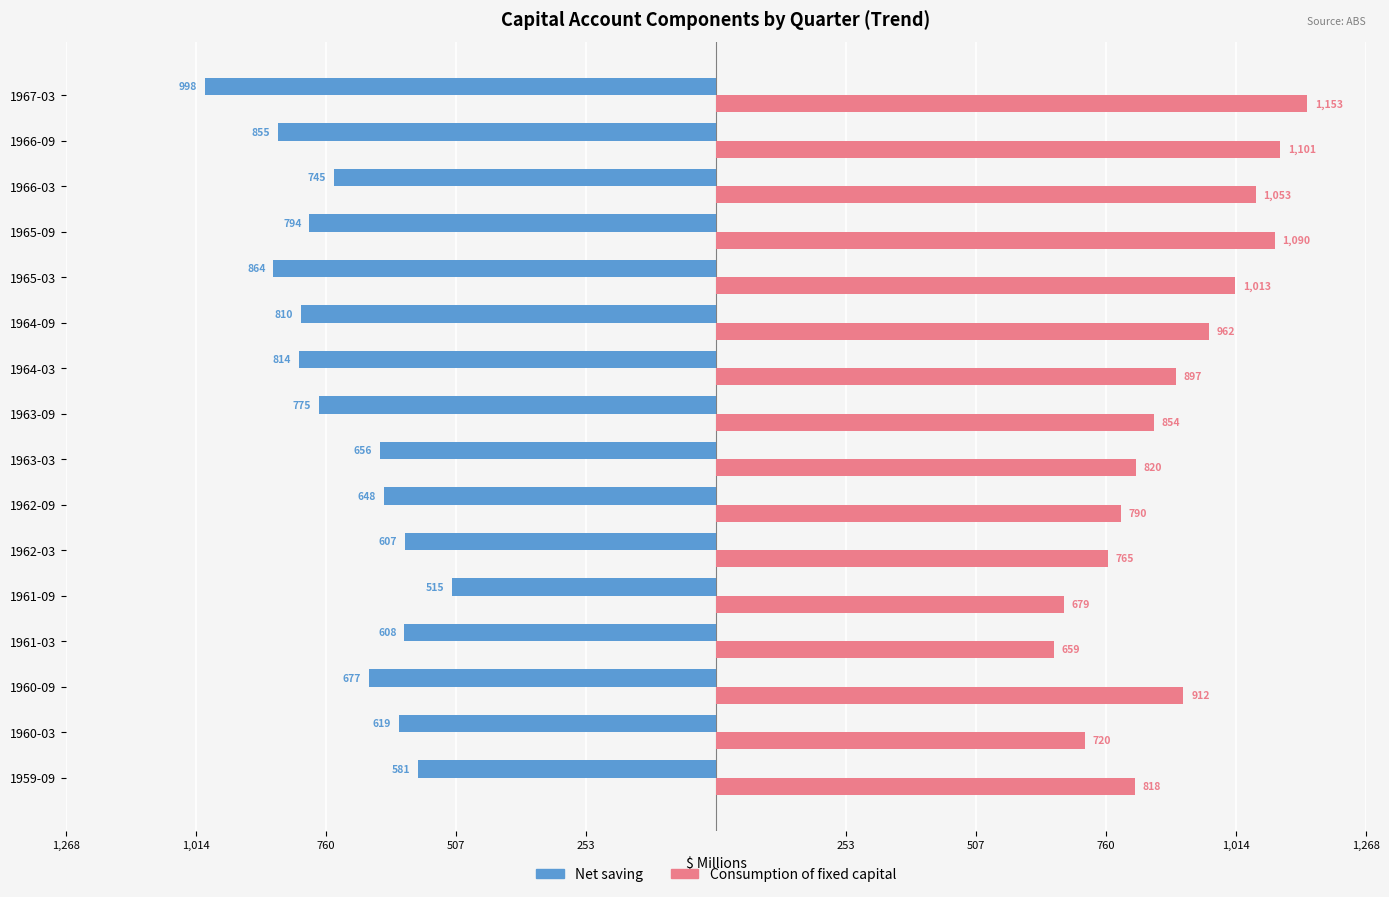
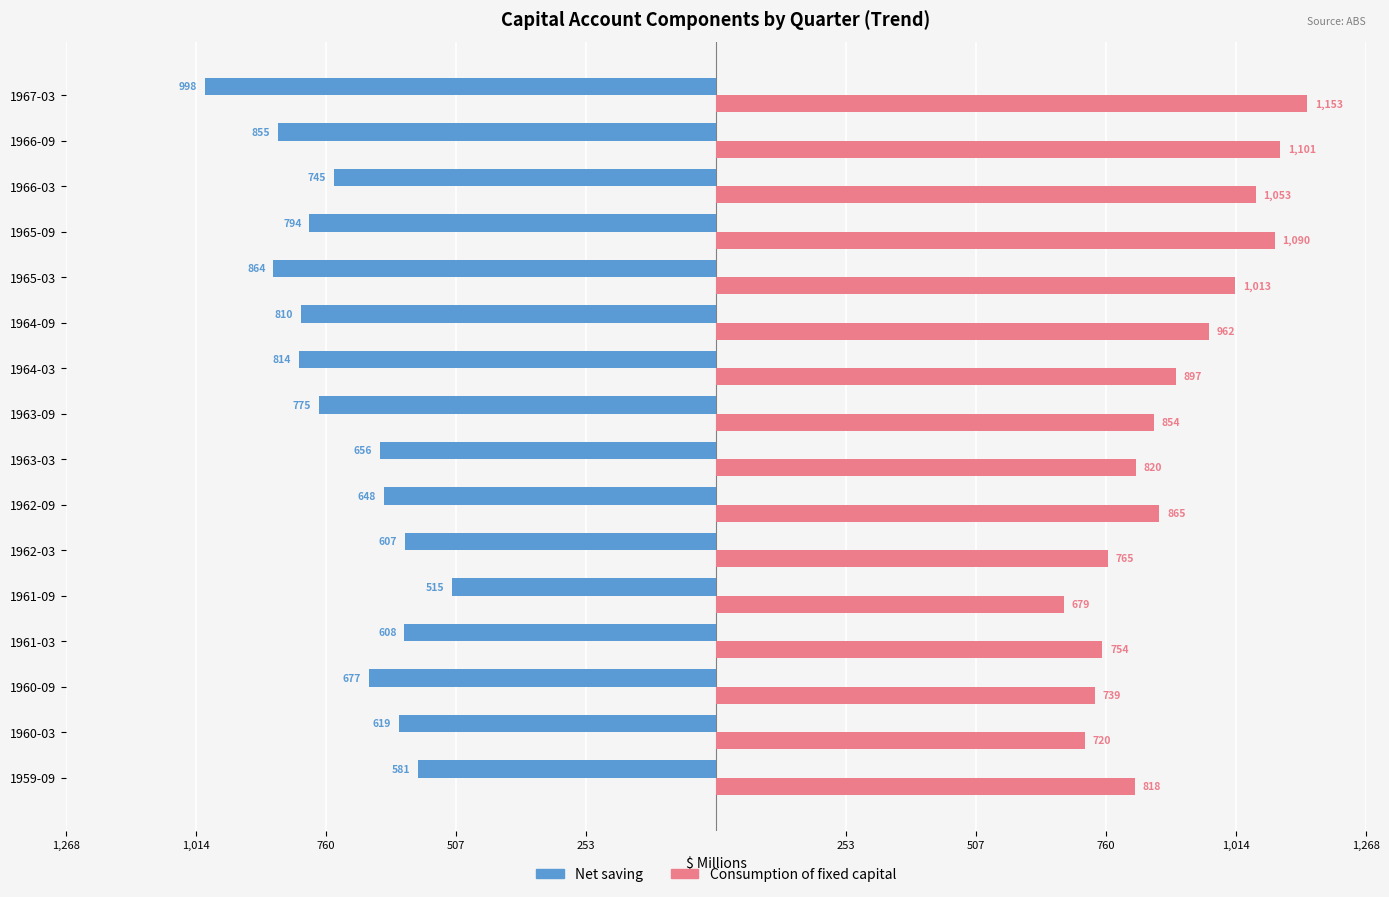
Consumption of fixed capital, 1962-09: 790 -> 865
Consumption of fixed capital, 1961-03: 659 -> 754
Consumption of fixed capital, 1960-09: 912 -> 739
